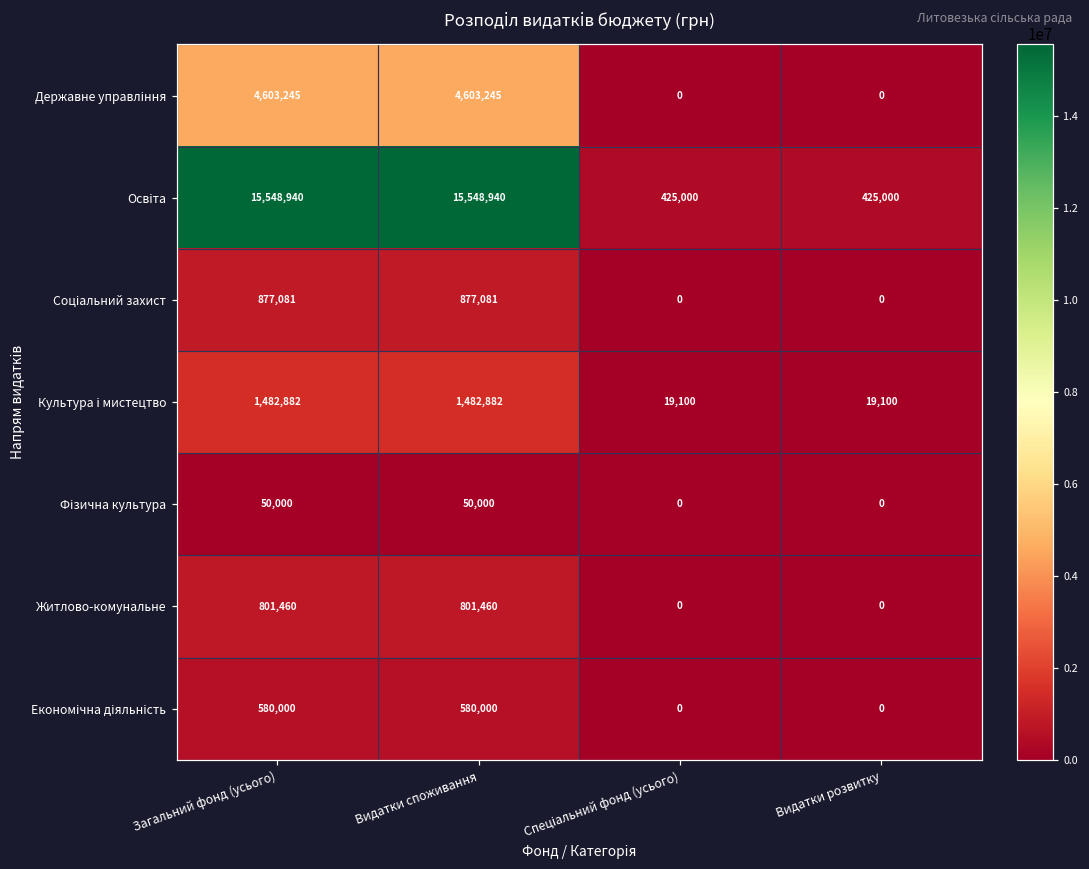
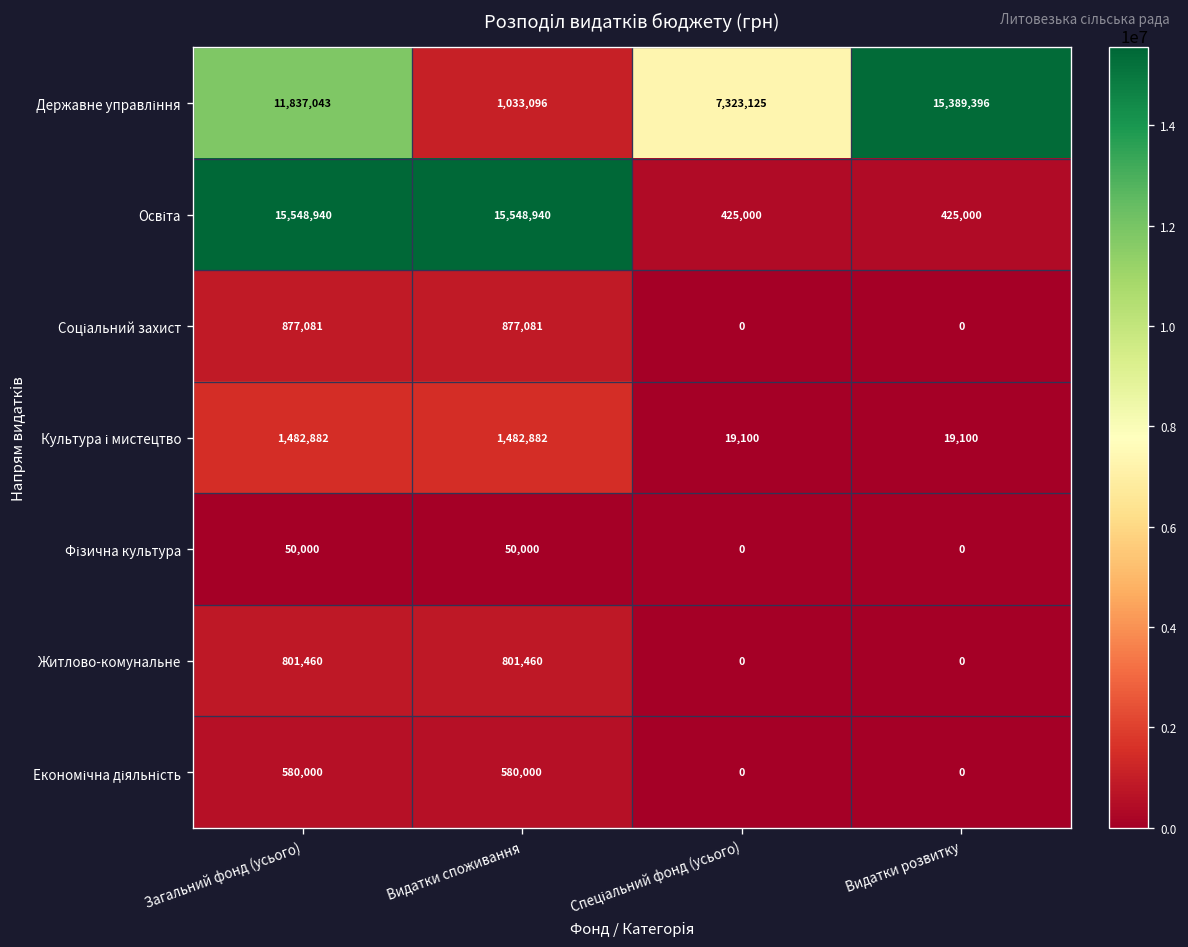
Державне управління, Загальний фонд (усього): 4,603,245 -> 11,837,043
Державне управління, Видатки споживання: 4,603,245 -> 1,033,096
Державне управління, Спеціальний фонд (усього): 0 -> 7,323,125
Державне управління, Видатки розвитку: 0 -> 15,389,396
